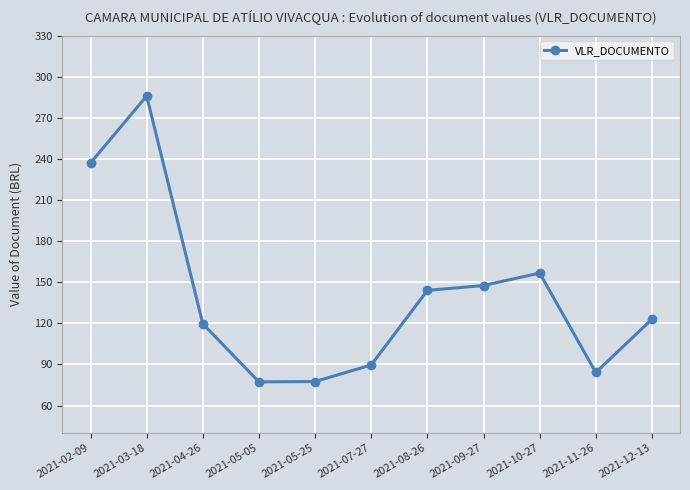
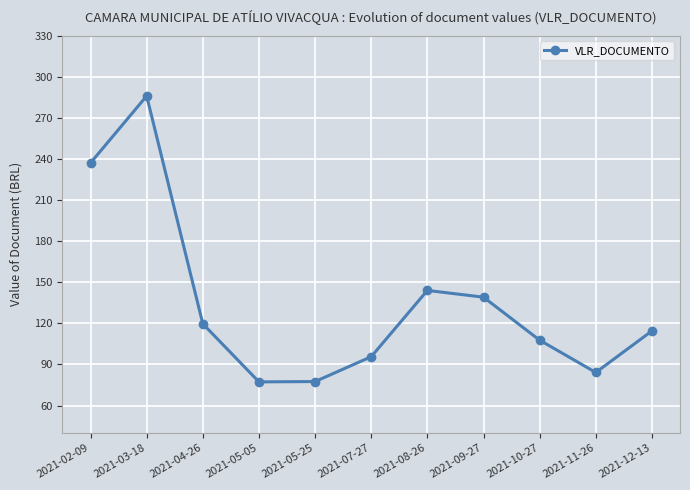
2021-07-27: 90 -> 96
2021-09-27: 148 -> 139
2021-10-27: 157 -> 108
2021-12-13: 123 -> 115
